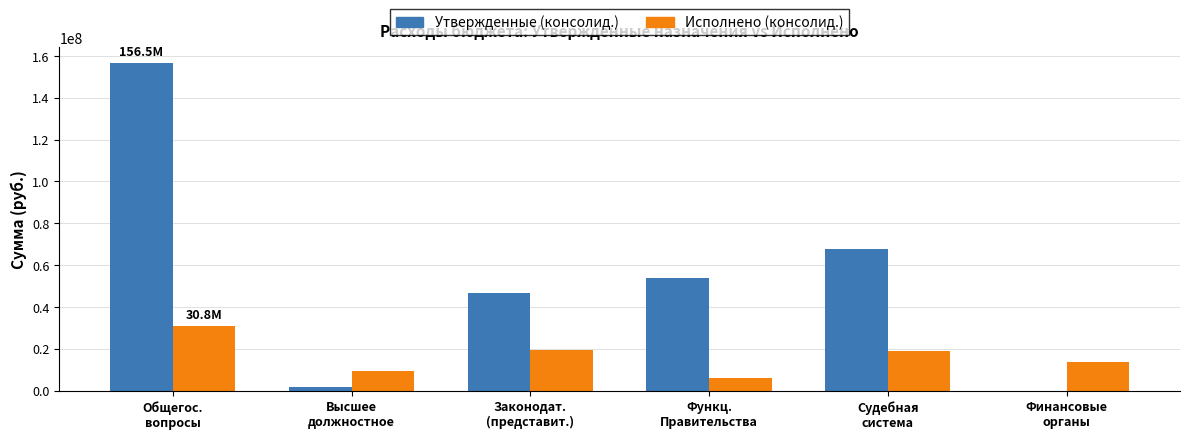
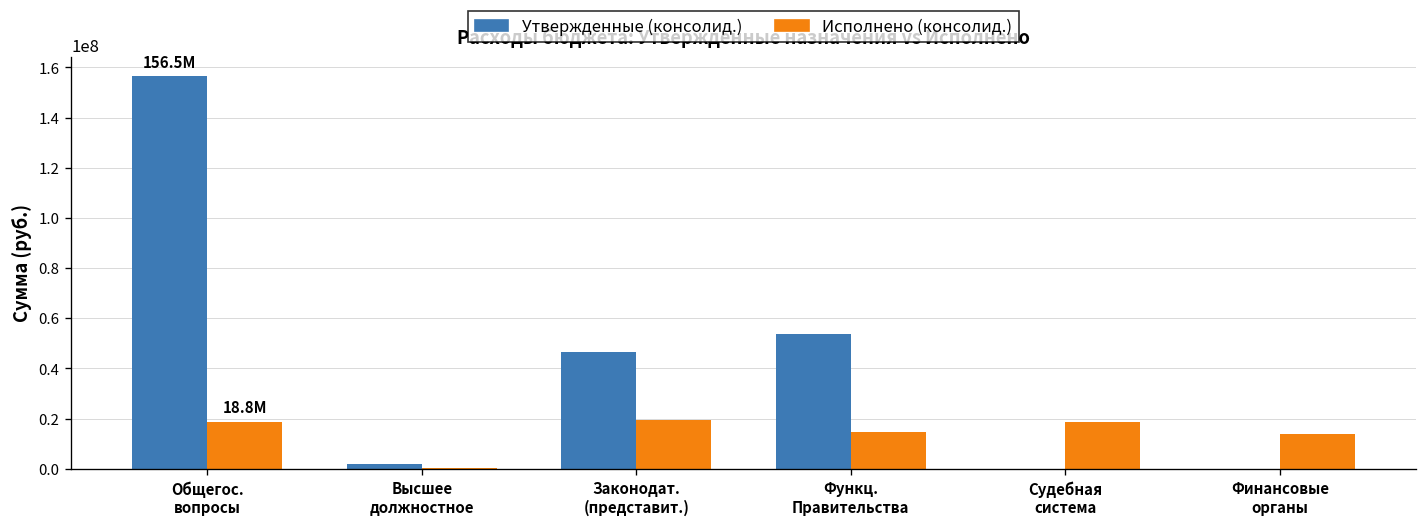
Исполнено (консолид.), Общегос. вопросы: 30.8M -> 18.8M
Исполнено (консолид.), Высшее должностное: 9000000 -> 0
Исполнено (консолид.), Функц. Правительства: 6000000 -> 15000000
Утвержденные (консолид.), Судебная система: 68000000 -> 0
